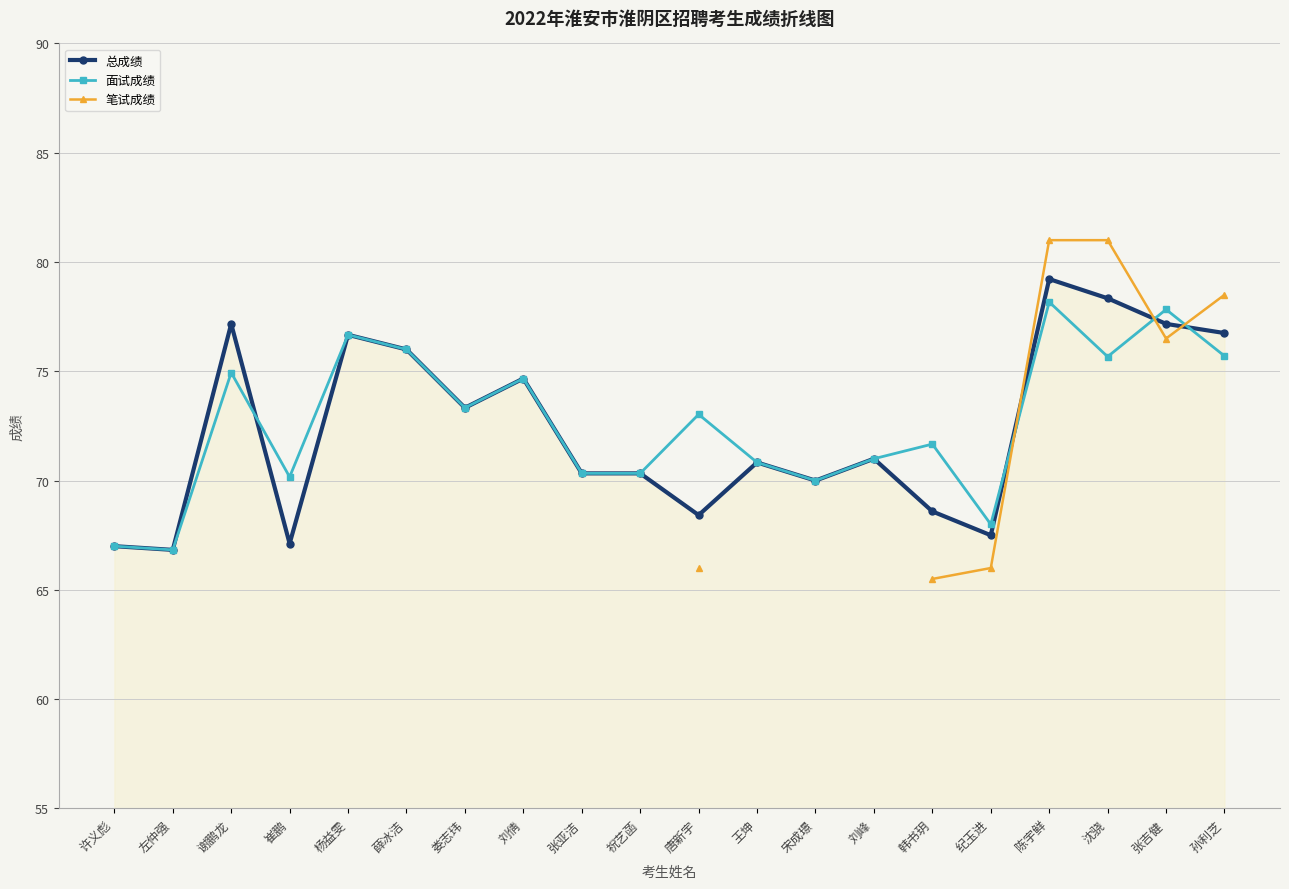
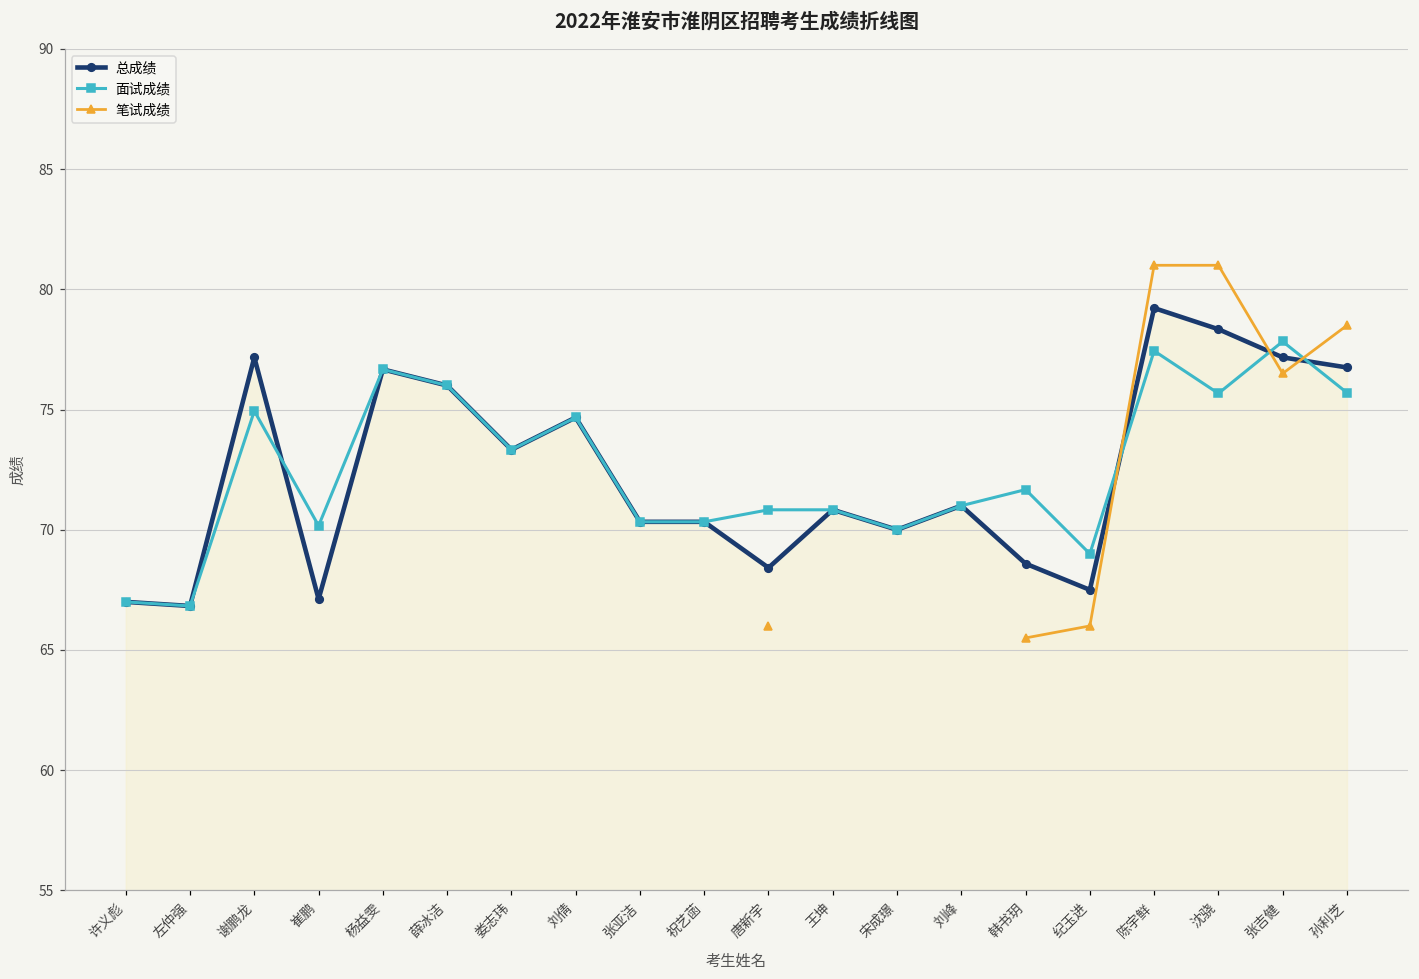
面试成绩, 唐新宇: 73.0 -> 70.8
面试成绩, 纪玉进: 68 -> 69
面试成绩, 陈宇鲜: 78.2 -> 77.4
